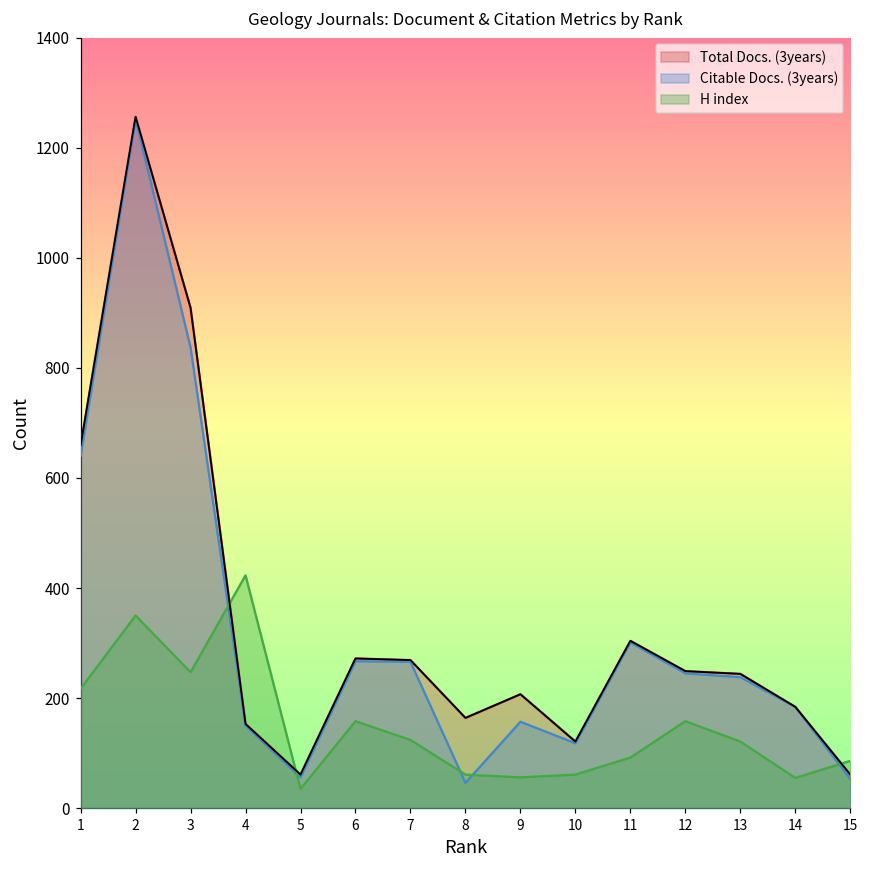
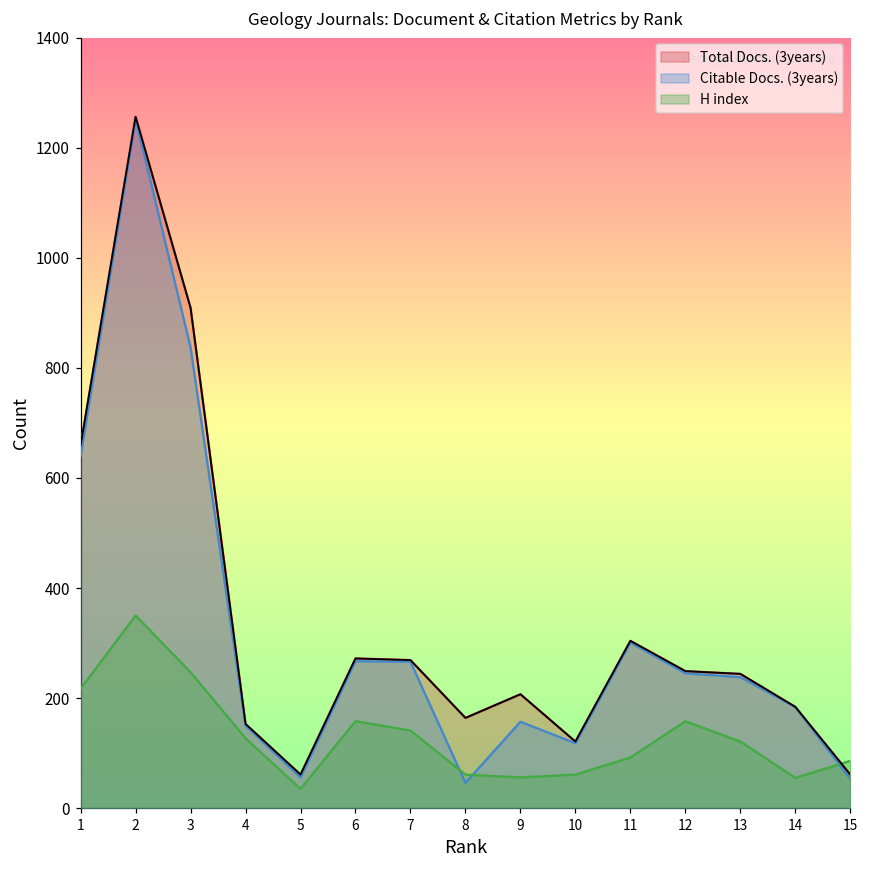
H index, 4: 420 -> 130
H index, 7: 120 -> 140
